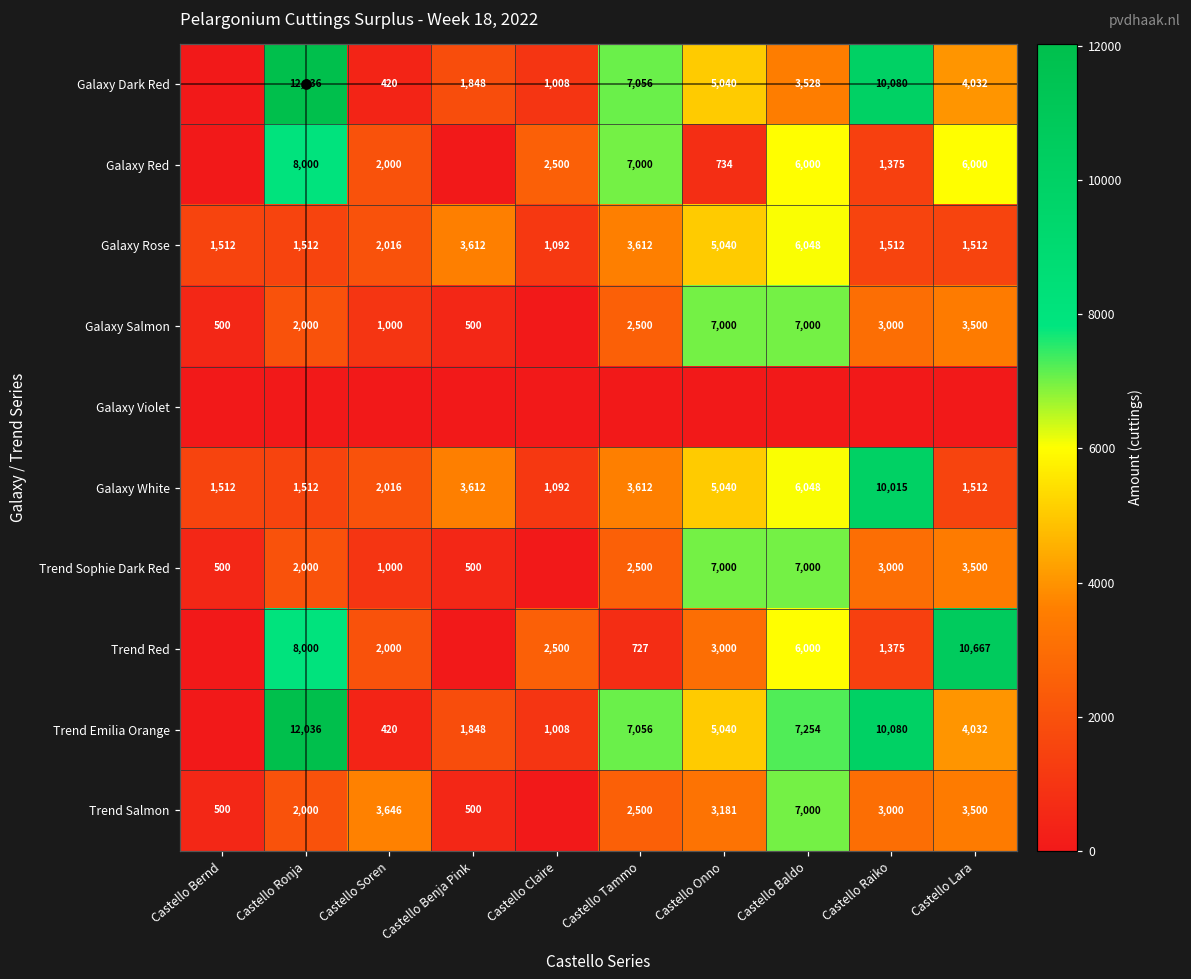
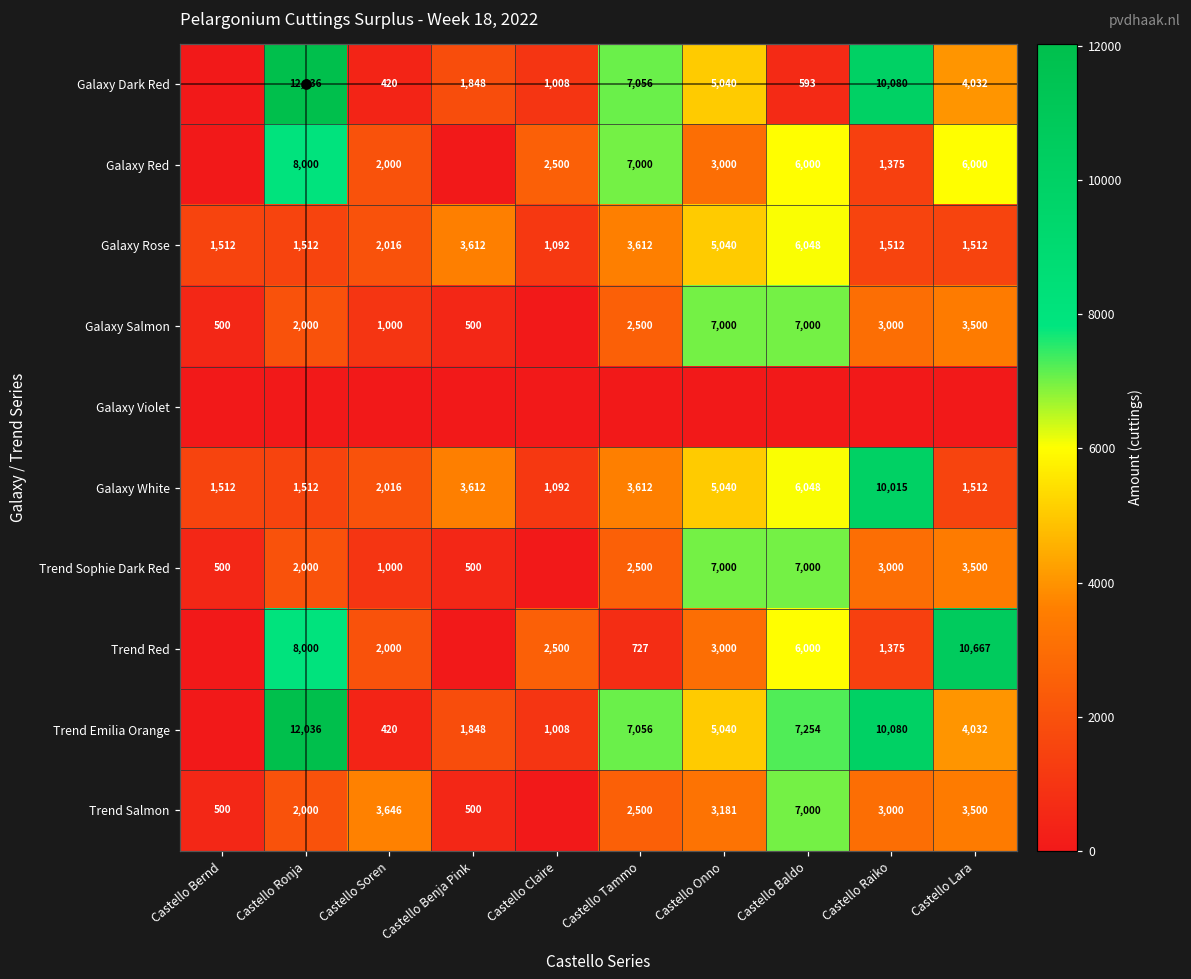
Galaxy Dark Red, Castello Baldo: 3,528 -> 593
Galaxy Red, Castello Onno: 734 -> 3,000
